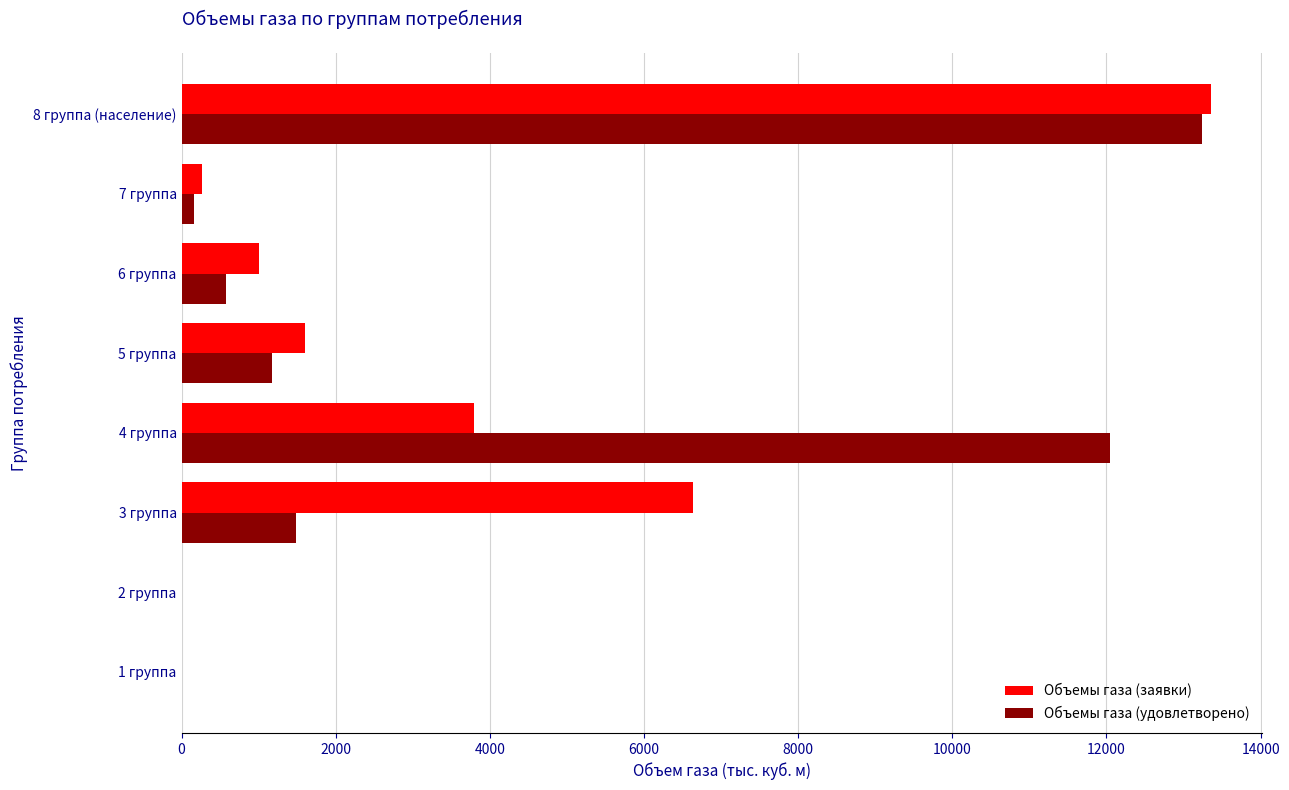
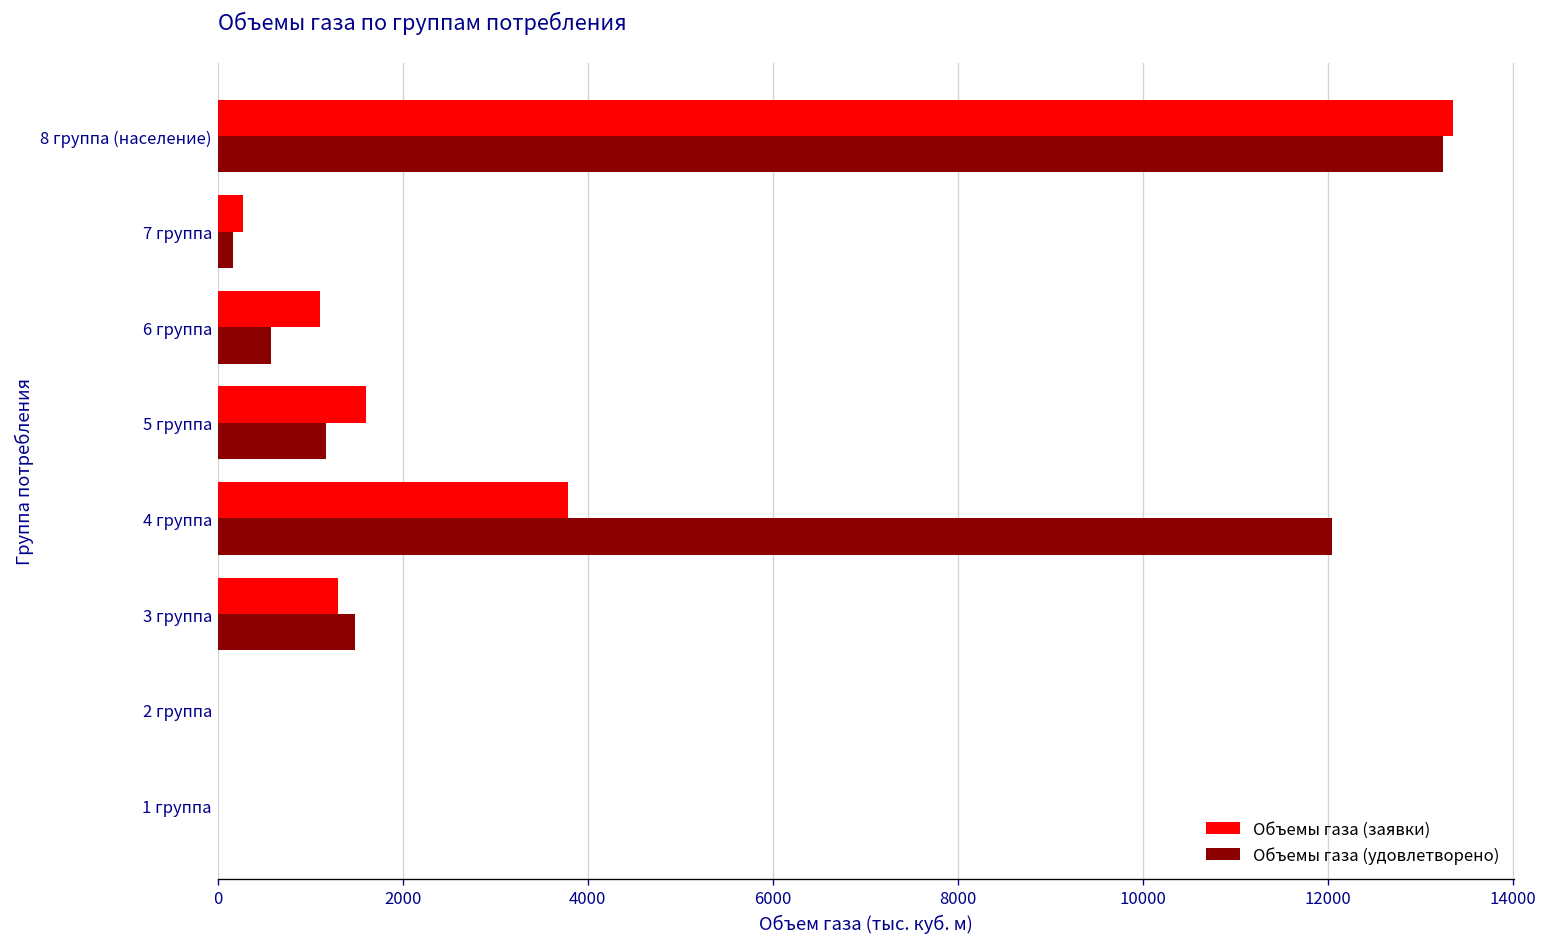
Объемы газа (заявки), 6 группа: 1000 -> 1100
Объемы газа (заявки), 3 группа: 6600 -> 1300
